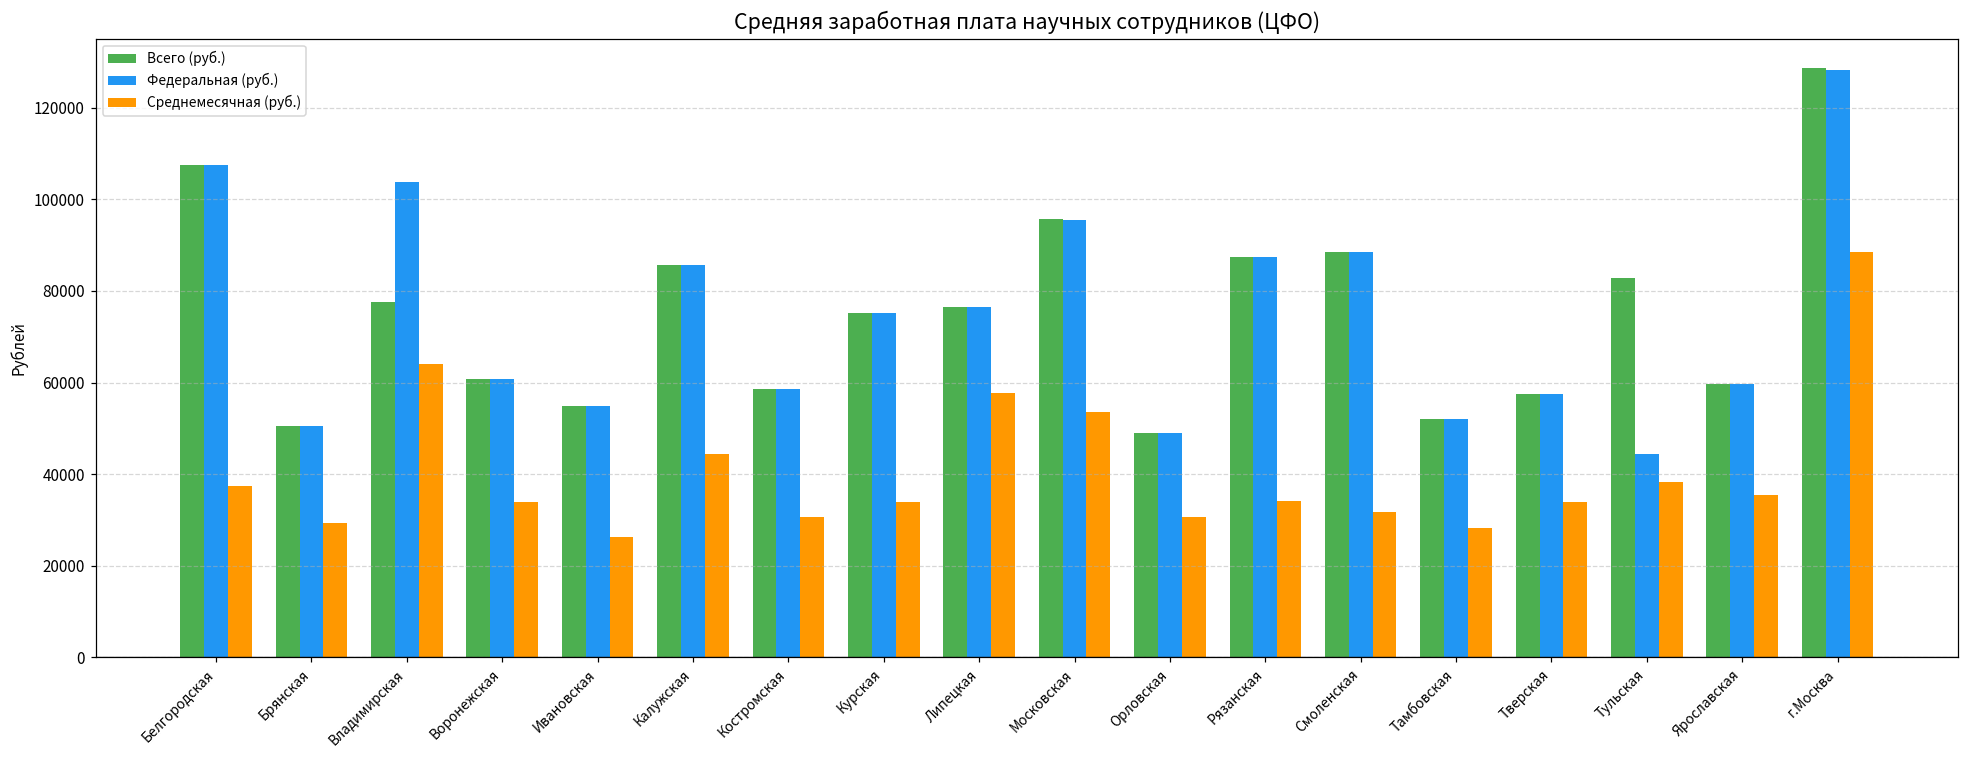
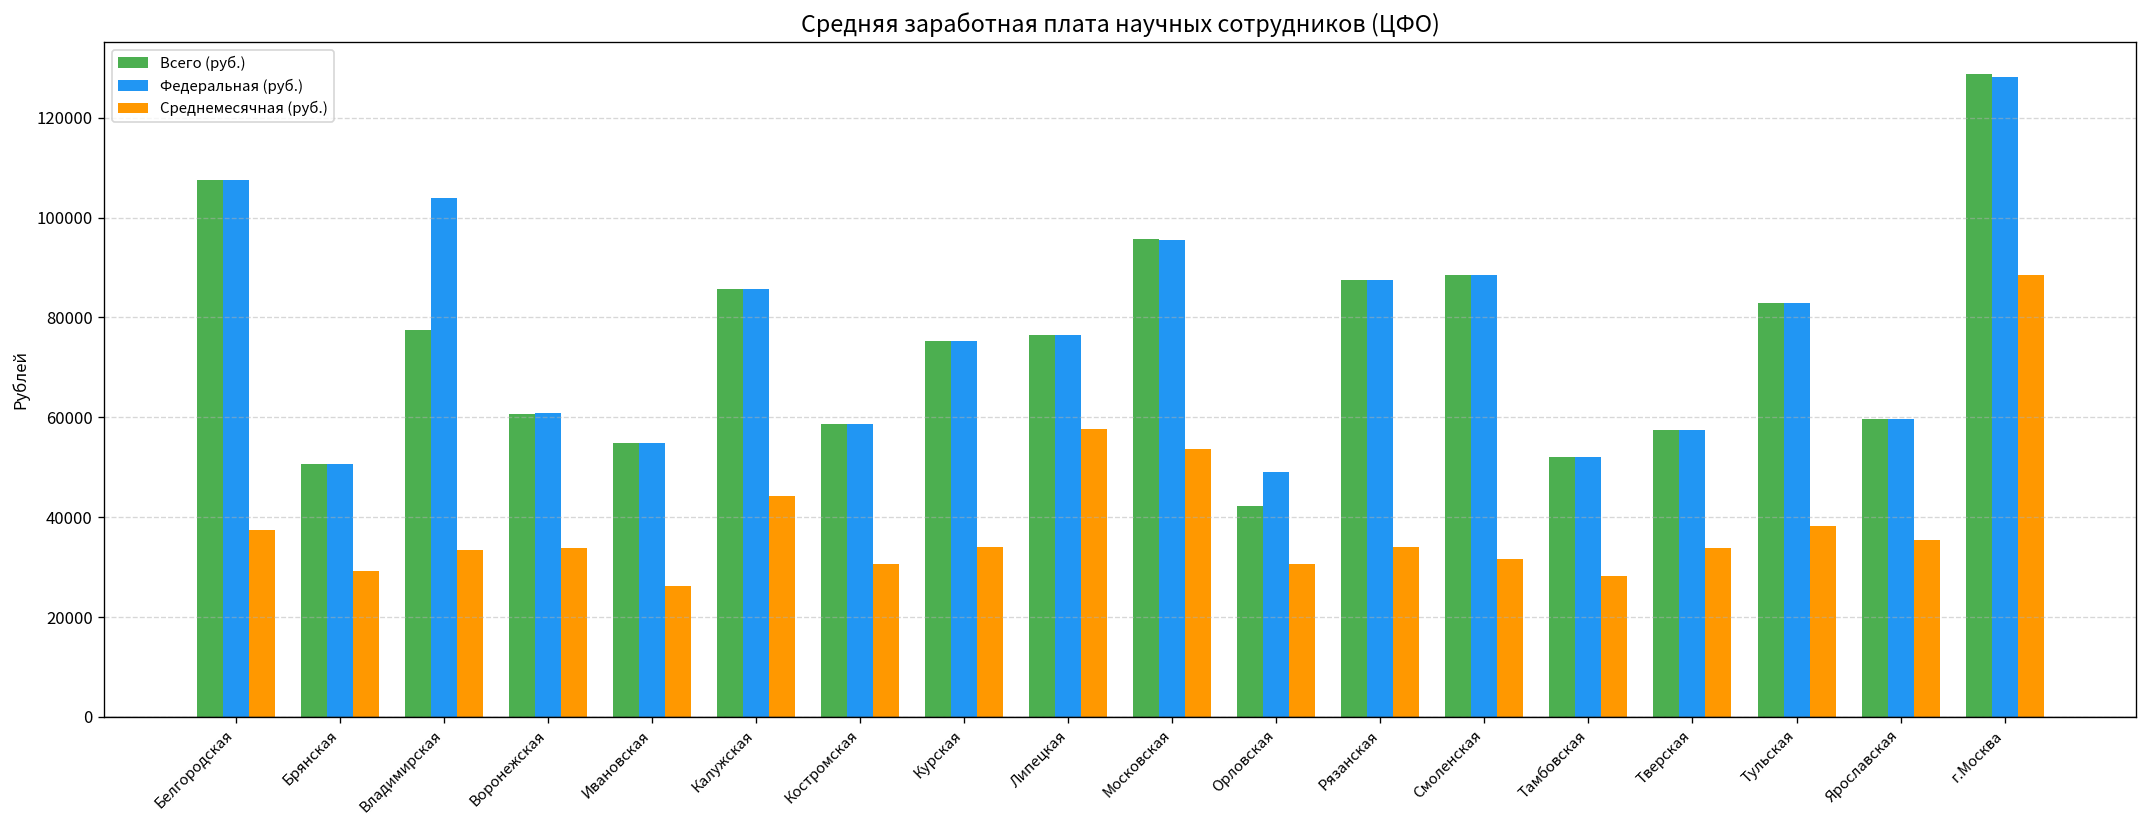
Среднемесячная (руб.), Владимирская: 64000 -> 33000
Всего (руб.), Орловская: 49000 -> 42000
Федеральная (руб.), Тульская: 44000 -> 83000
